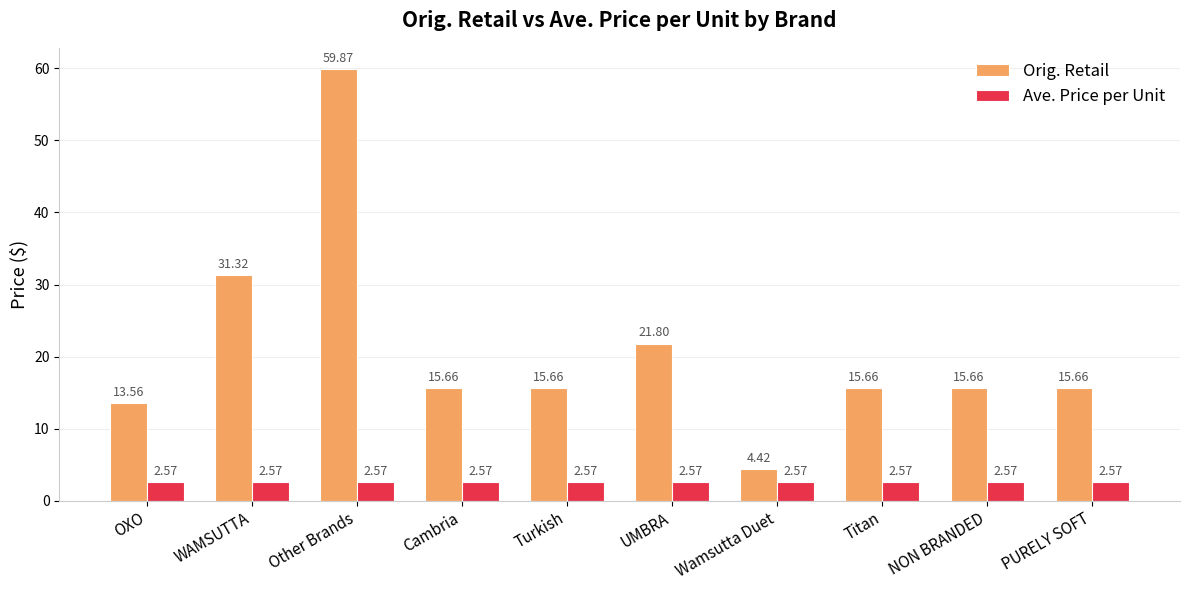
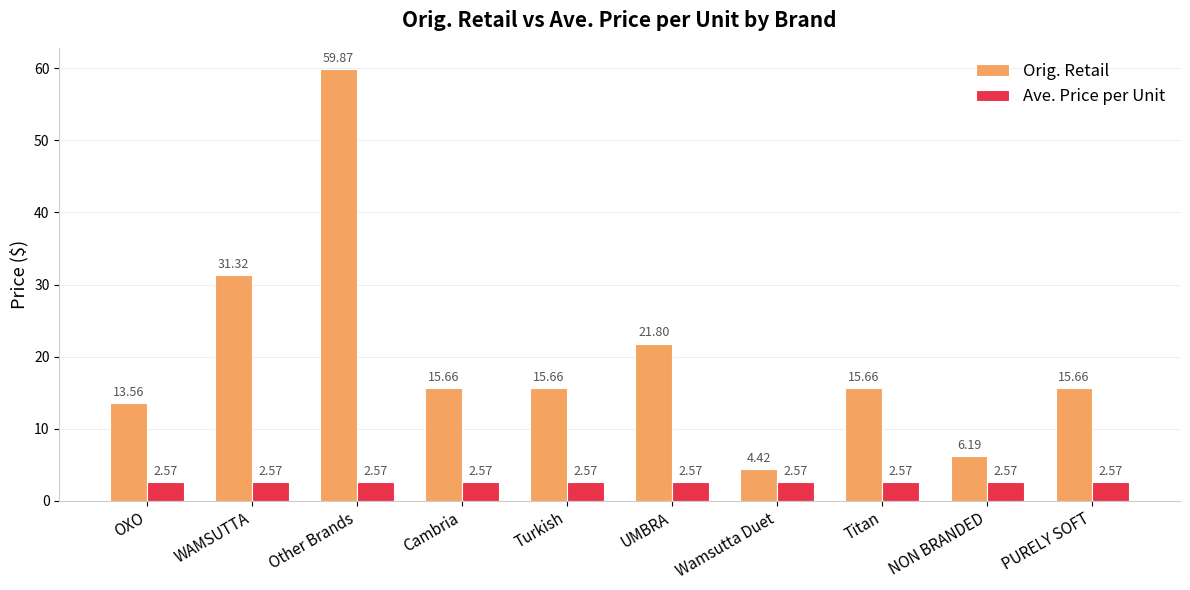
Orig. Retail, NON BRANDED: 15.66 -> 6.19
